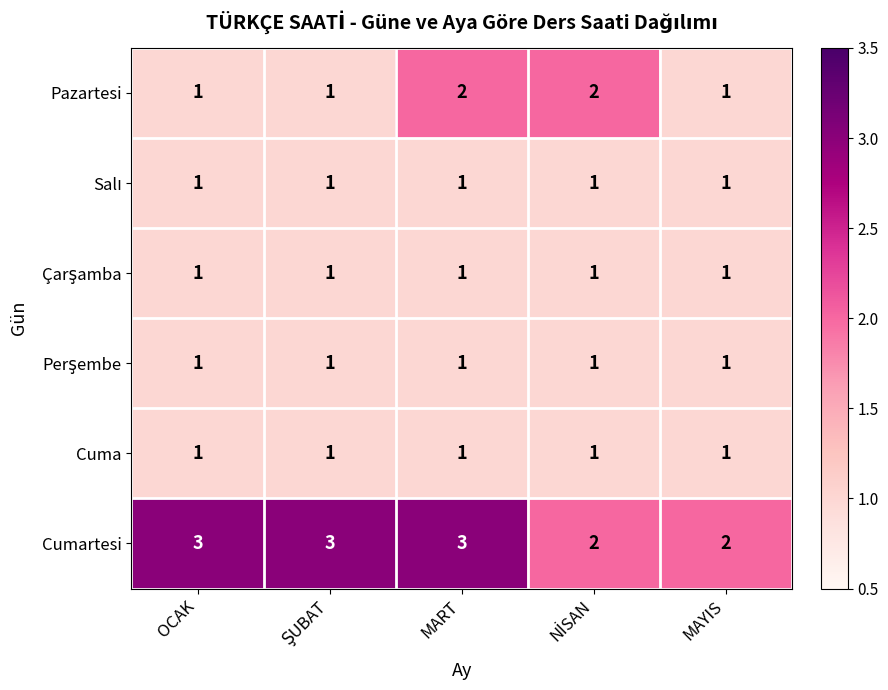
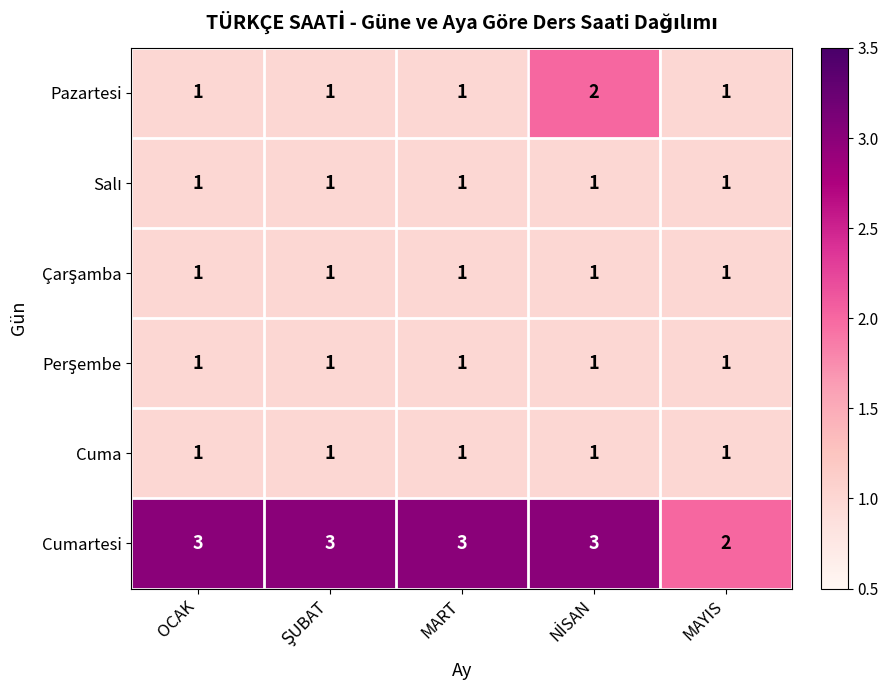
Pazartesi, MART: 2 -> 1
Cumartesi, NİSAN: 2 -> 3
